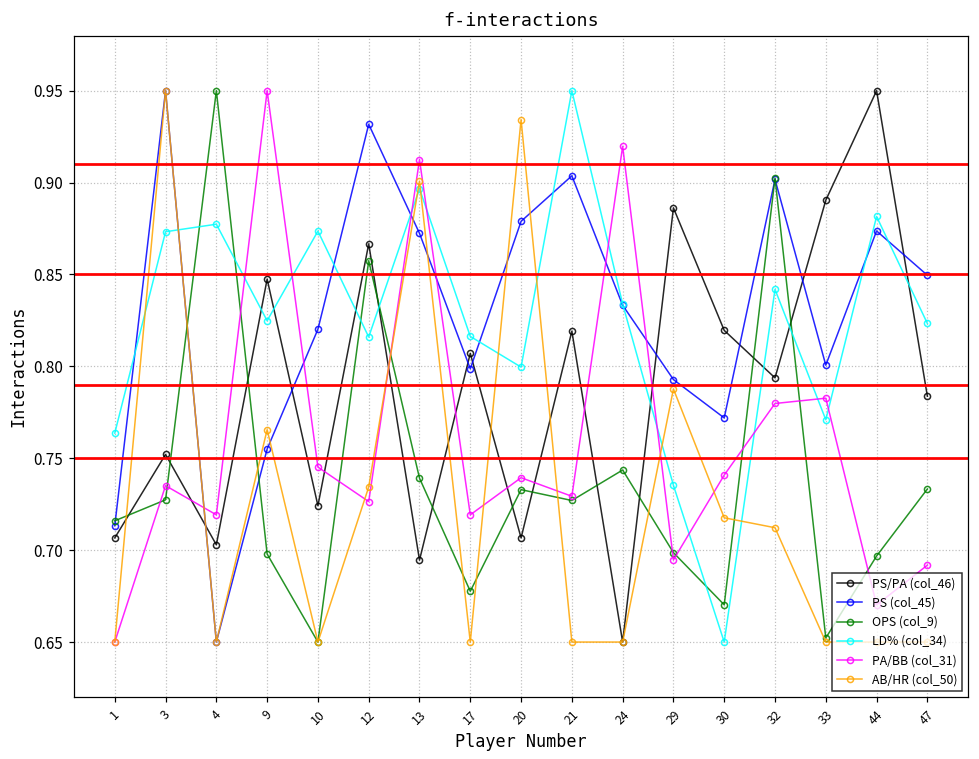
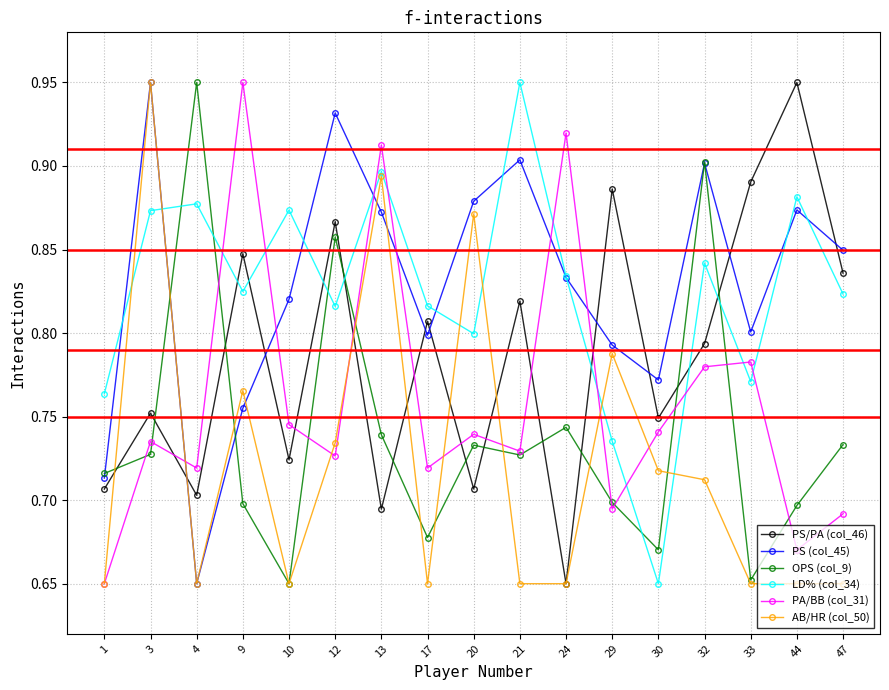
AB/HR (col_50), 13: 0.901 -> 0.894
AB/HR (col_50), 20: 0.934 -> 0.871
PS/PA (col_46), 30: 0.820 -> 0.749
PS/PA (col_46), 47: 0.784 -> 0.836
